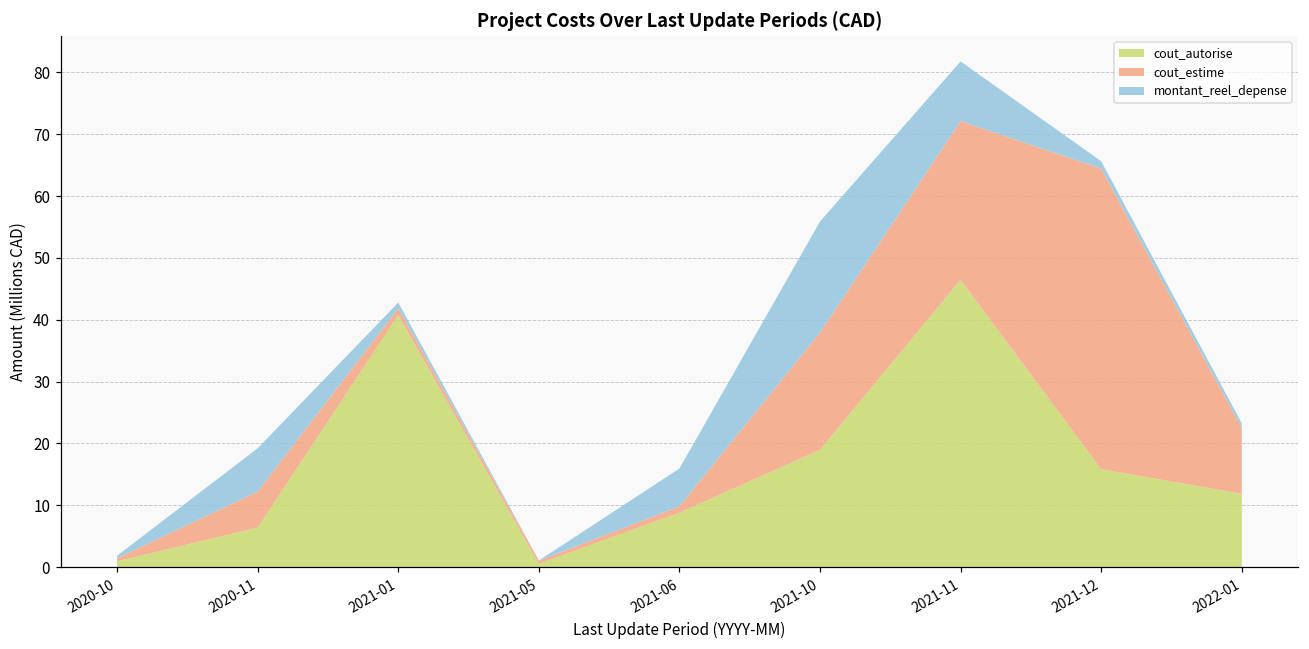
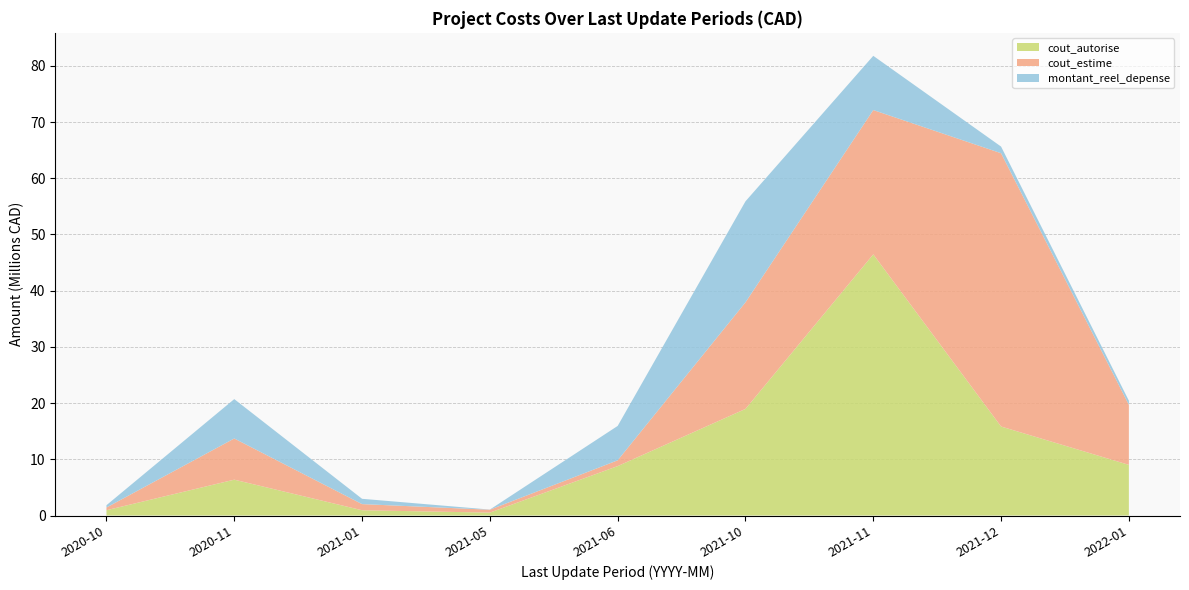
cout_estime, 2020-11: 6 -> 7
cout_autorise, 2021-01: 41 -> 1
cout_autorise, 2022-01: 12 -> 9
